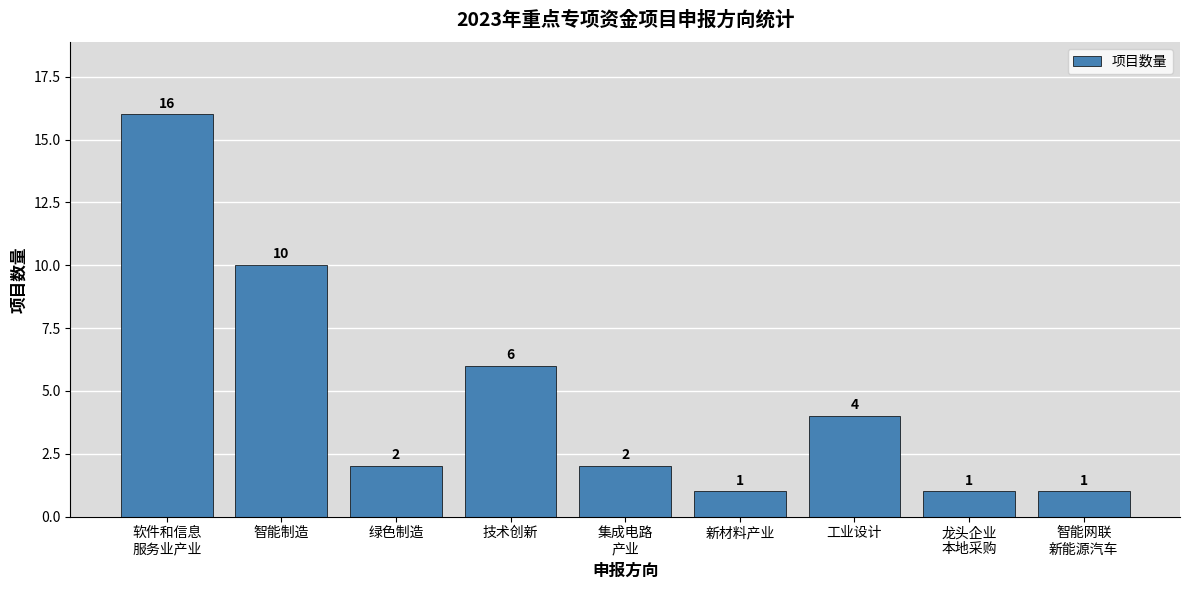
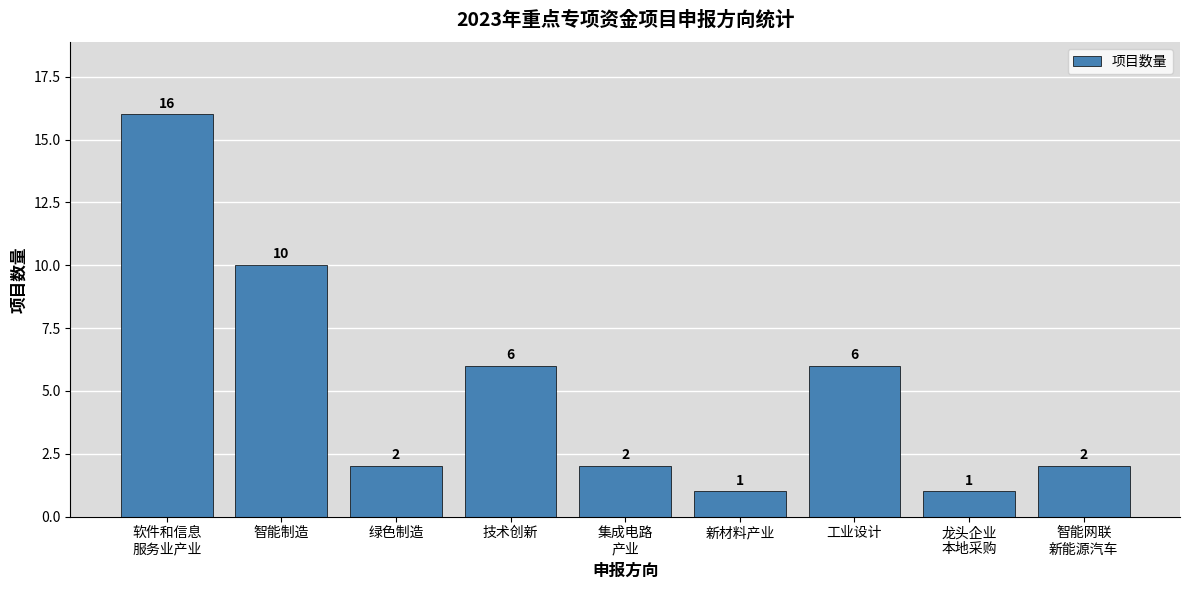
工业设计: 4 -> 6
智能网联 新能源汽车: 1 -> 2
